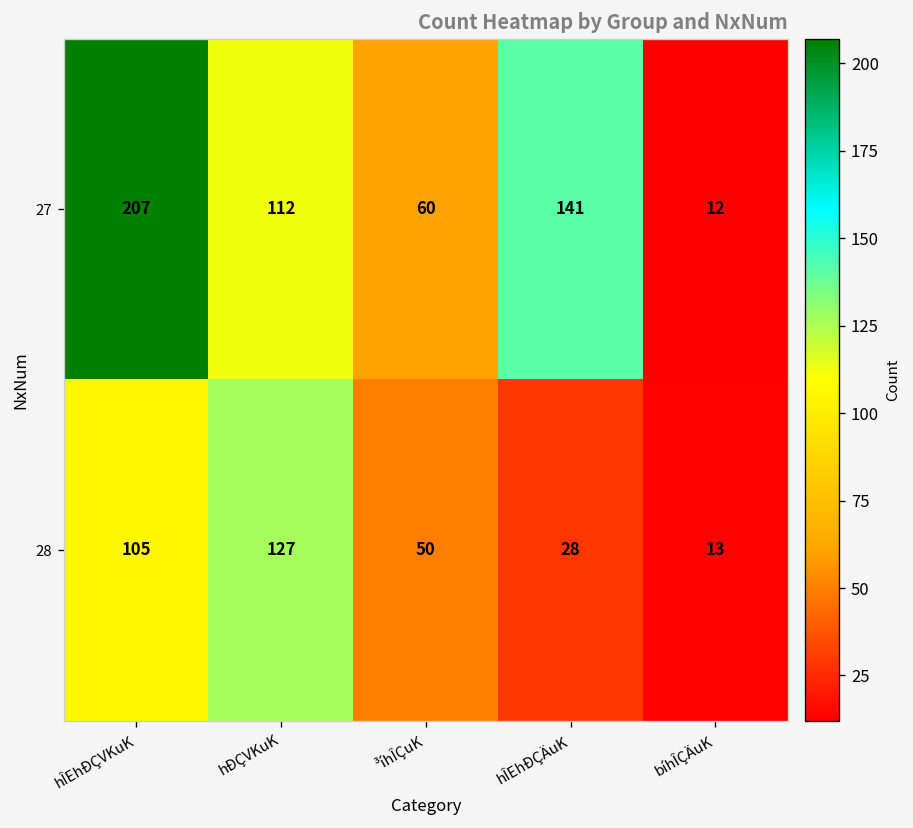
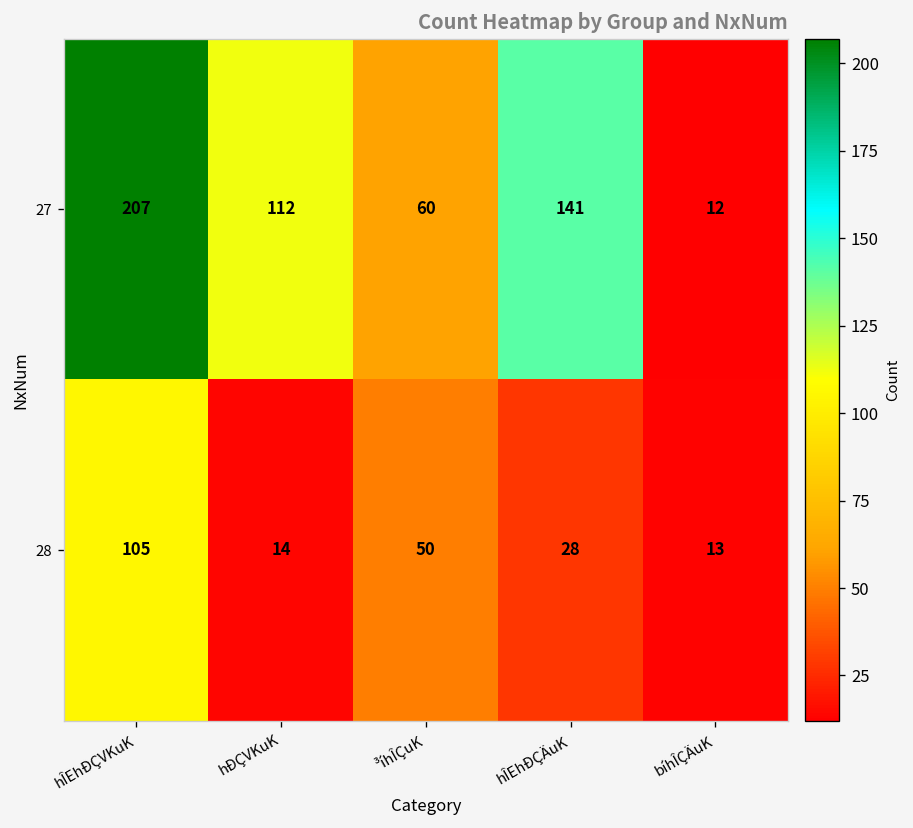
28, hÐÇVKuK: 127 -> 14
